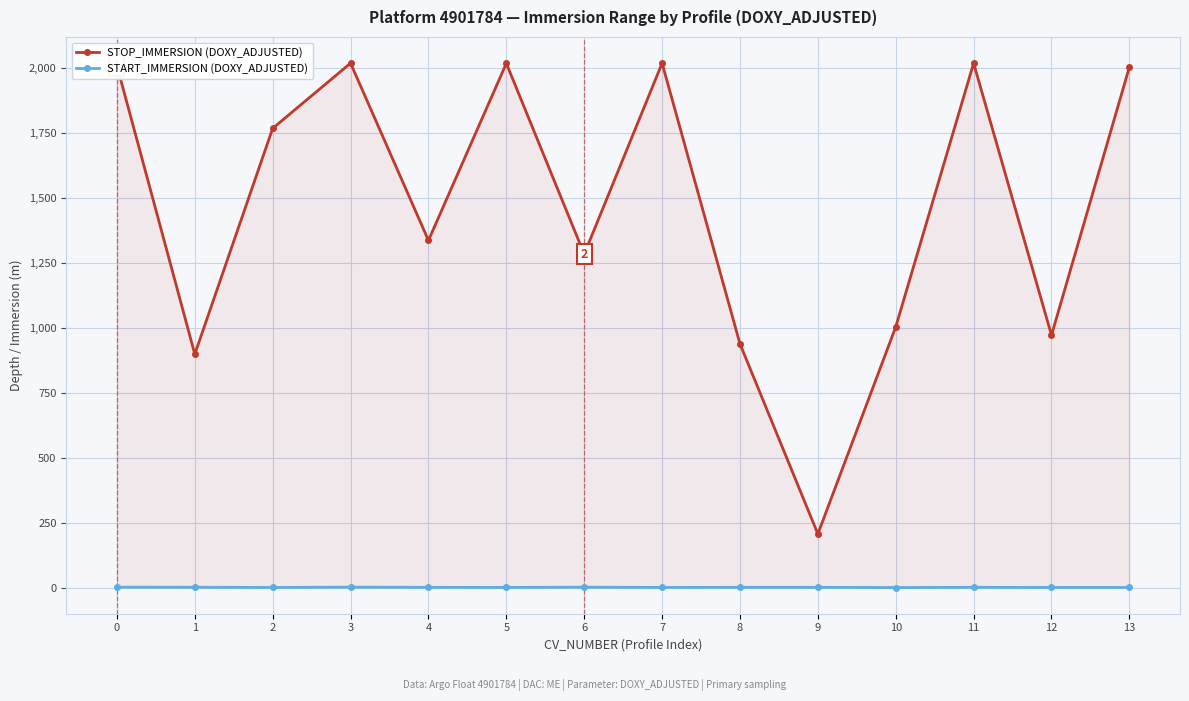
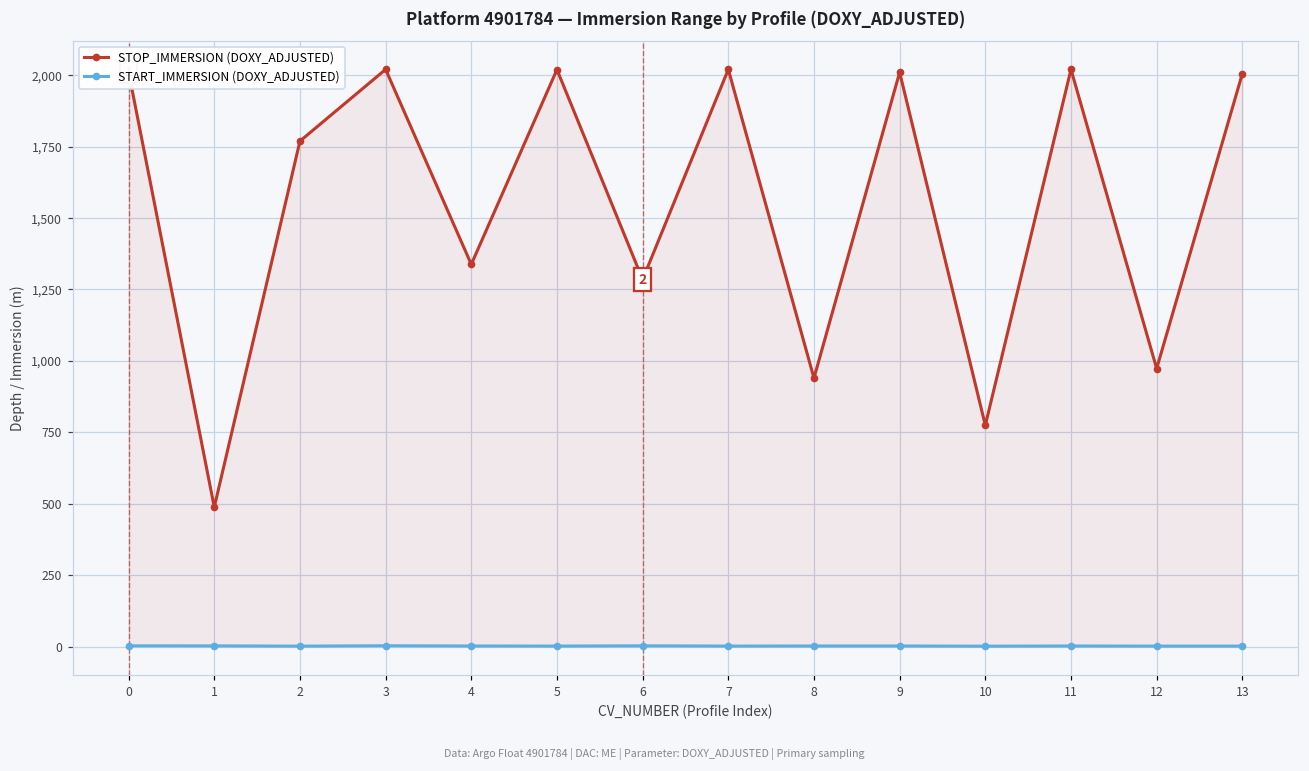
STOP_IMMERSION (DOXY_ADJUSTED), 1: 900 -> 490
STOP_IMMERSION (DOXY_ADJUSTED), 9: 210 -> 2,010
STOP_IMMERSION (DOXY_ADJUSTED), 10: 1,010 -> 770
